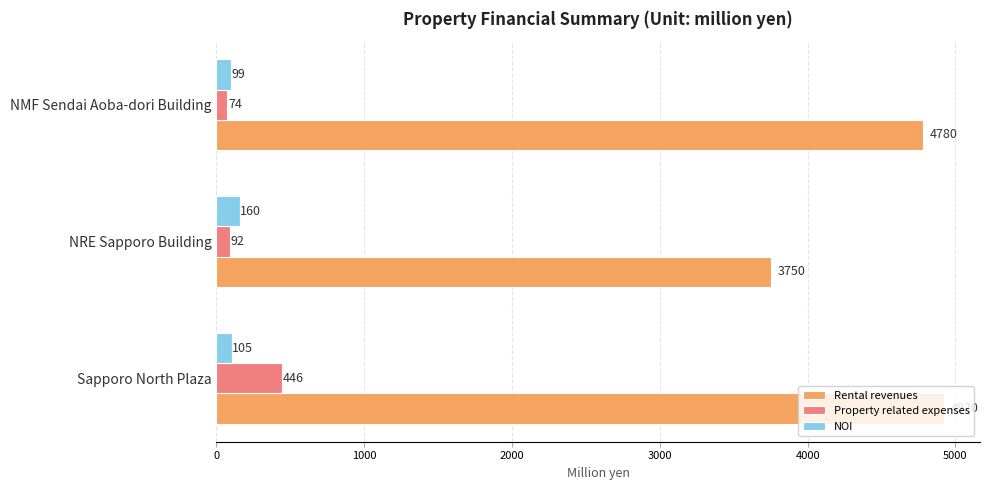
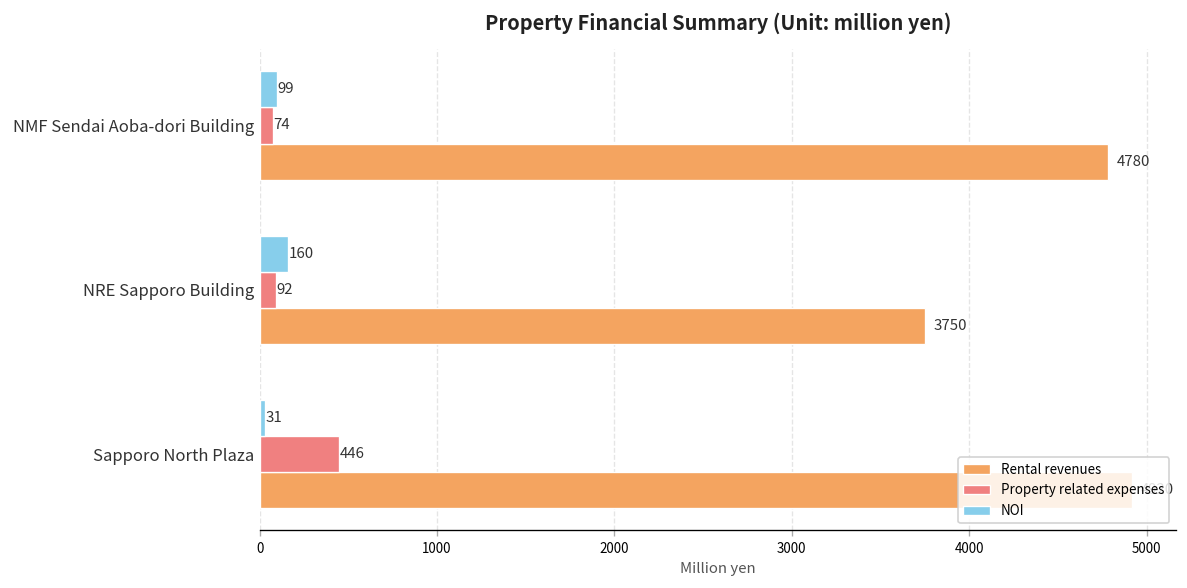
NOI, Sapporo North Plaza: 105 -> 31
